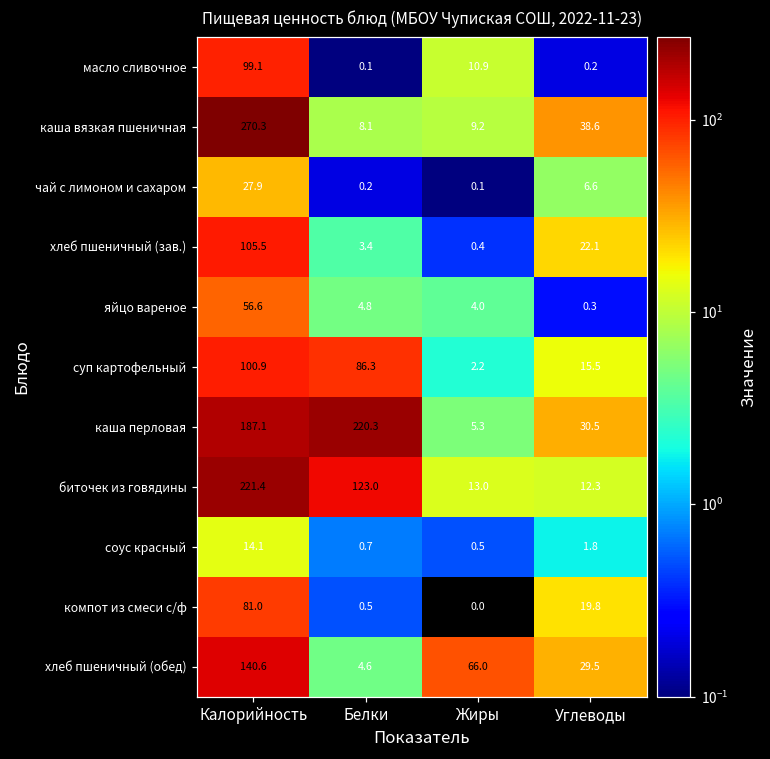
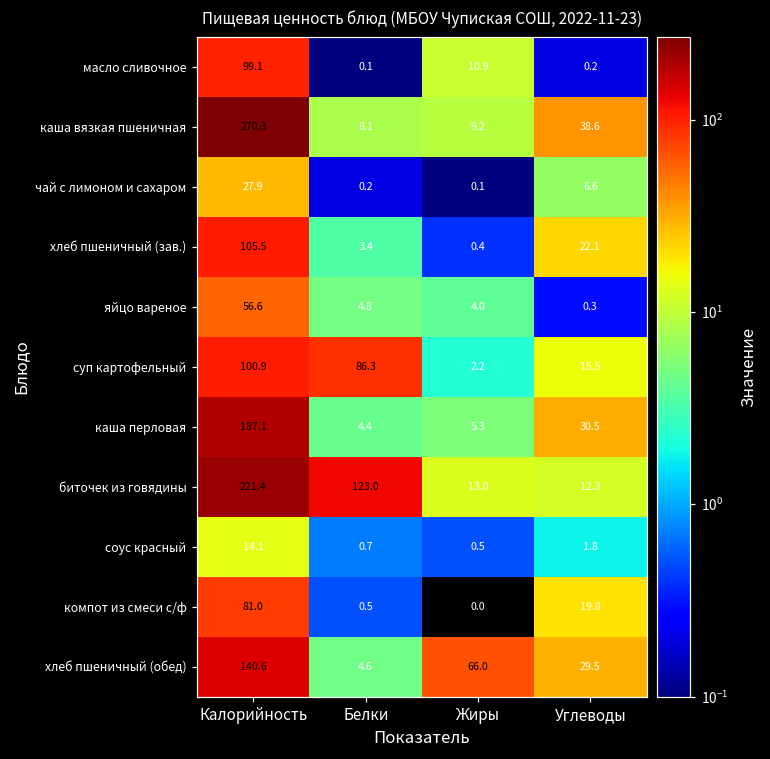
каша перловая, Белки: 220.3 -> 4.4
